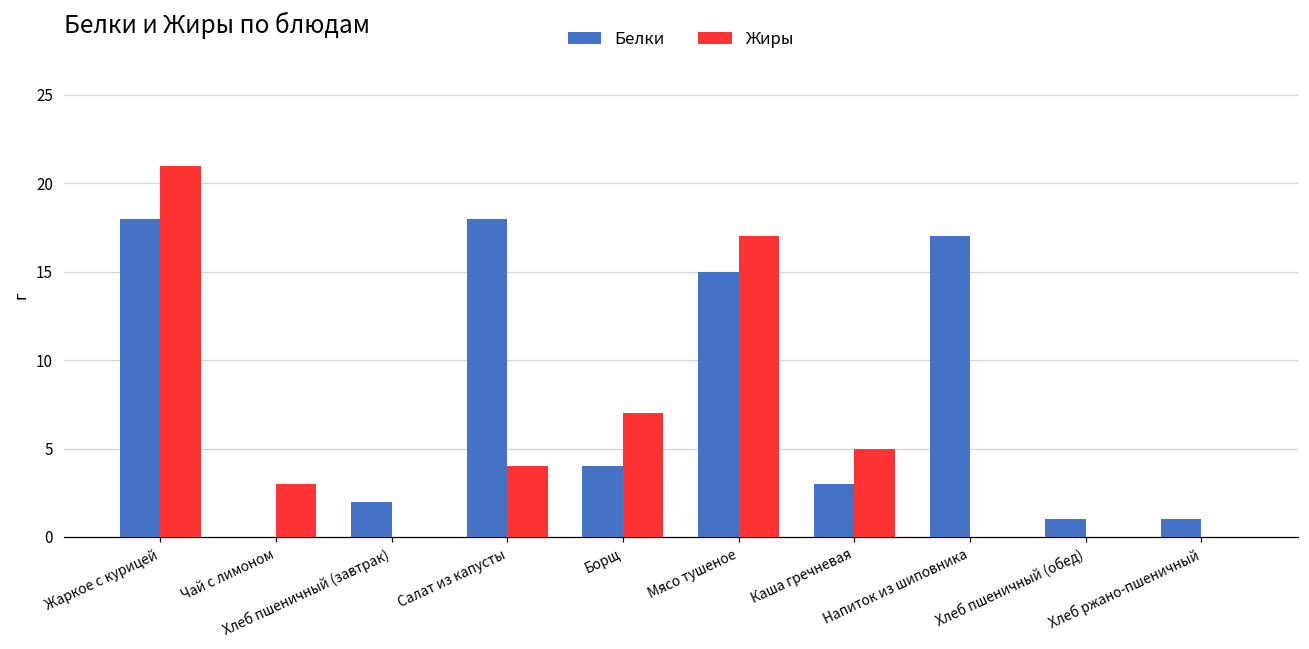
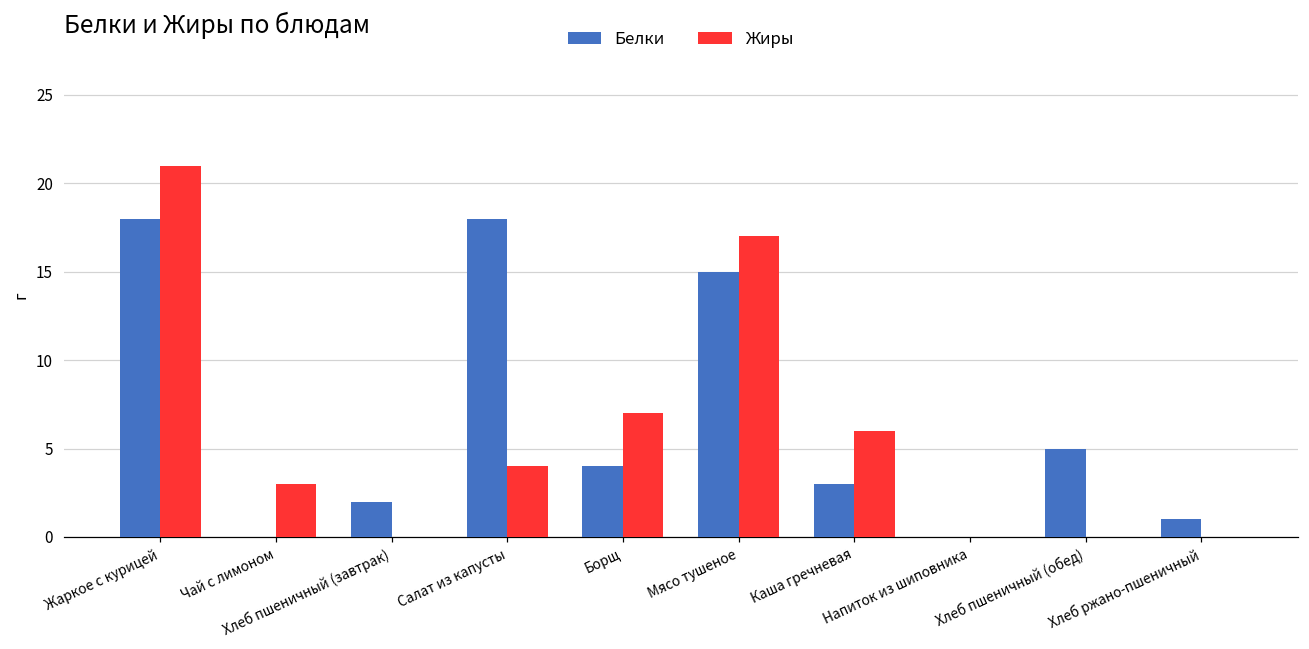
Жиры, Каша гречневая: 5 -> 6
Белки, Напиток из шиповника: 17 -> 0
Белки, Хлеб пшеничный (обед): 1 -> 5
